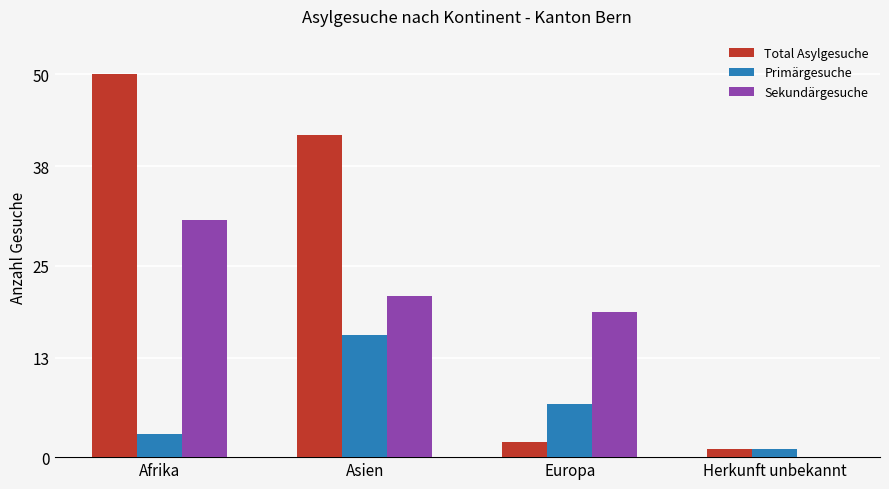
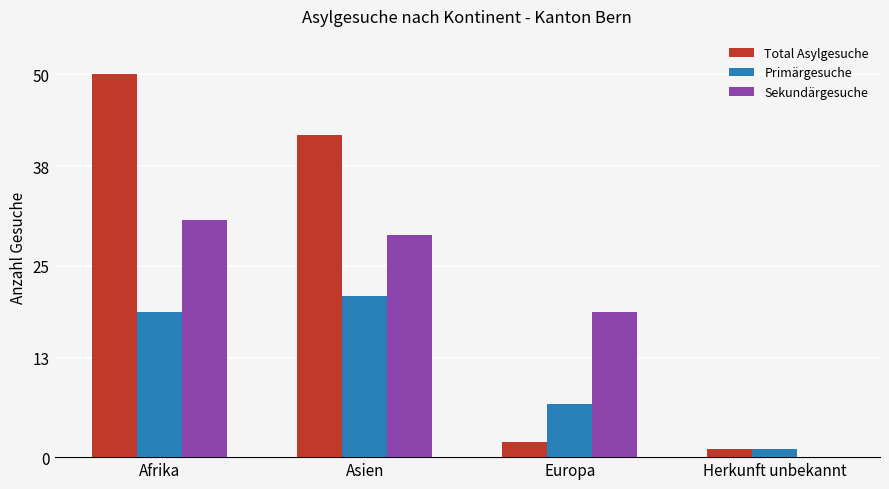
Primärgesuche, Afrika: 3 -> 19
Primärgesuche, Asien: 16 -> 21
Sekundärgesuche, Asien: 21 -> 29
